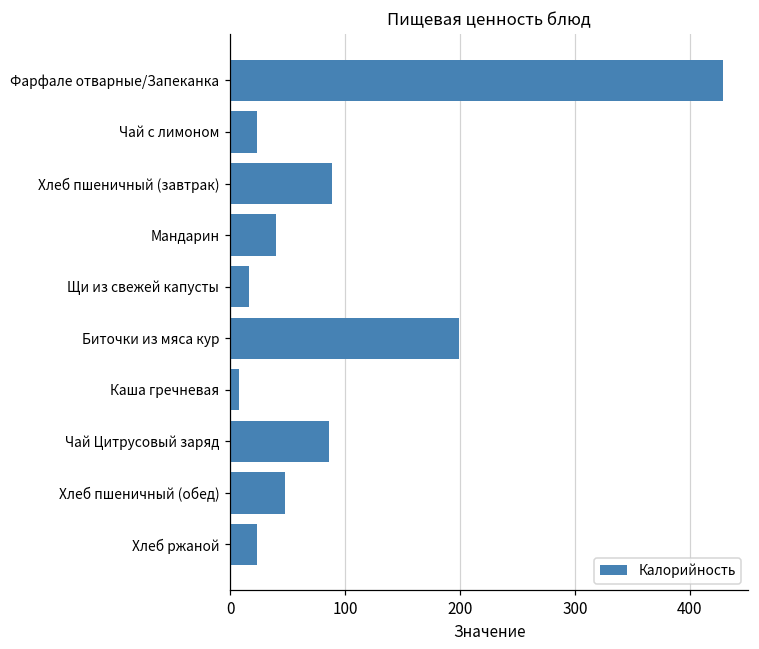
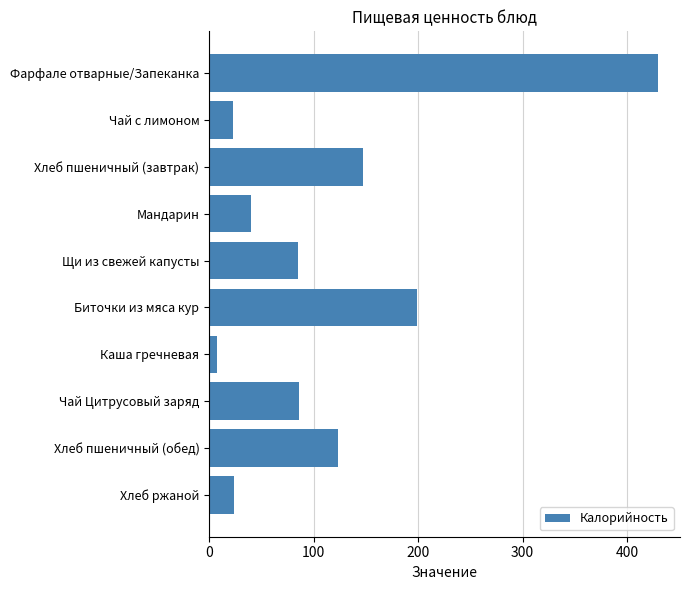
Хлеб пшеничный (завтрак): 89 -> 148
Щи из свежей капусты: 17 -> 85
Хлеб пшеничный (обед): 48 -> 123
